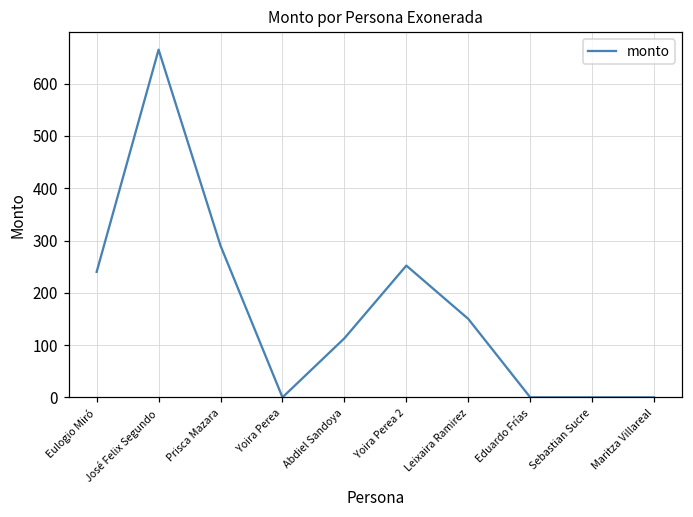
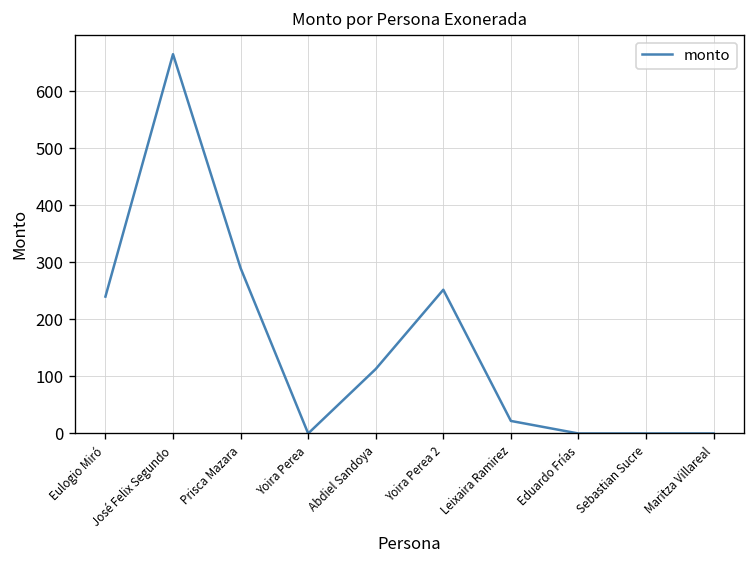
Leixaira Ramirez: 150 -> 20
